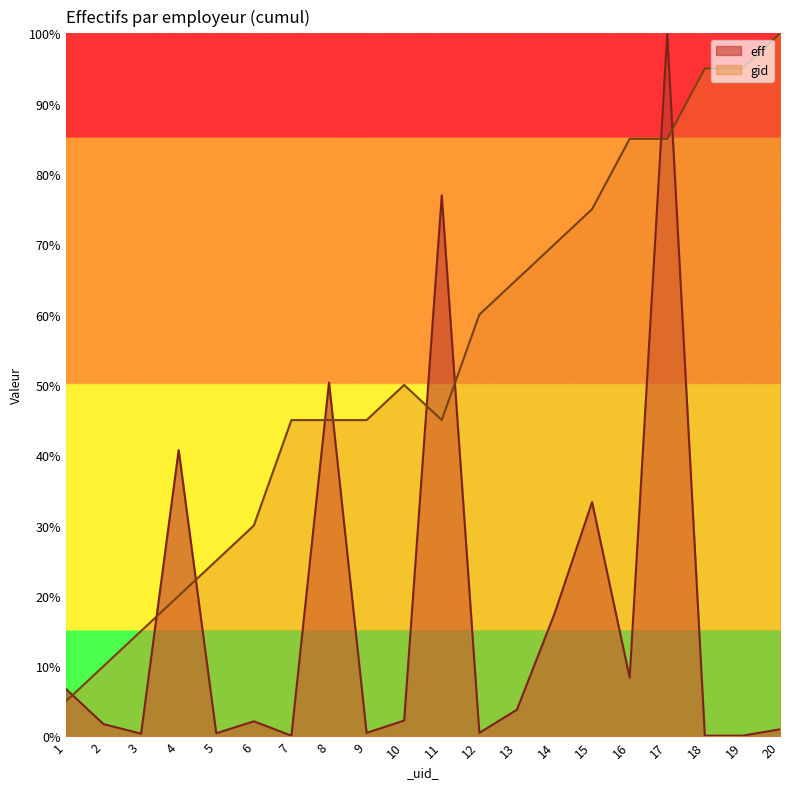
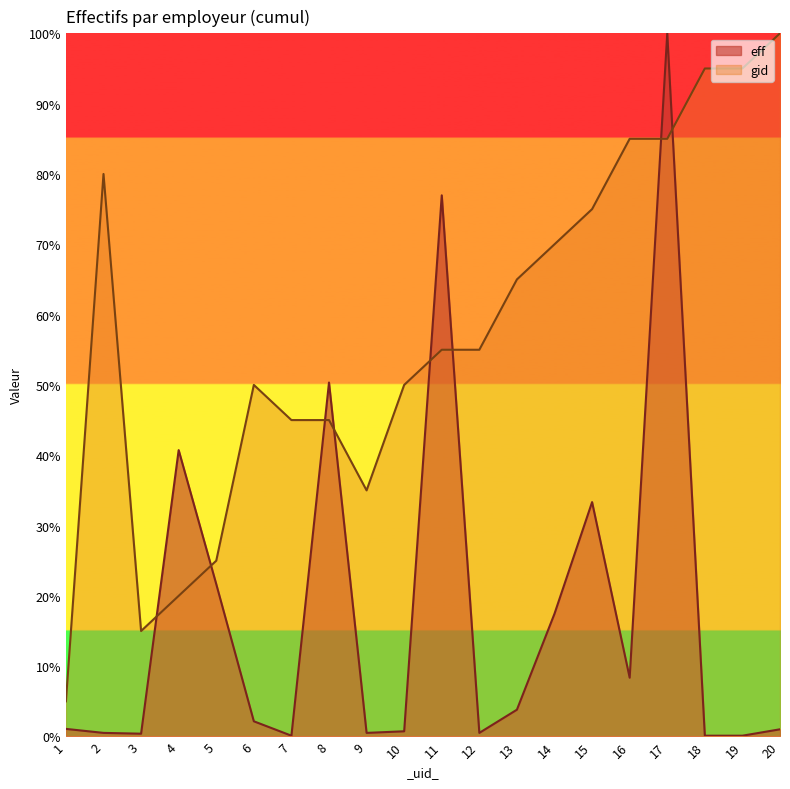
eff, 1: 7% -> 1%
eff, 2: 2% -> 1%
gid, 2: 10% -> 80%
eff, 5: 0% -> 22%
gid, 6: 30% -> 50%
gid, 9: 45% -> 35%
eff, 10: 2% -> 1%
gid, 11: 45% -> 55%
gid, 12: 60% -> 55%
